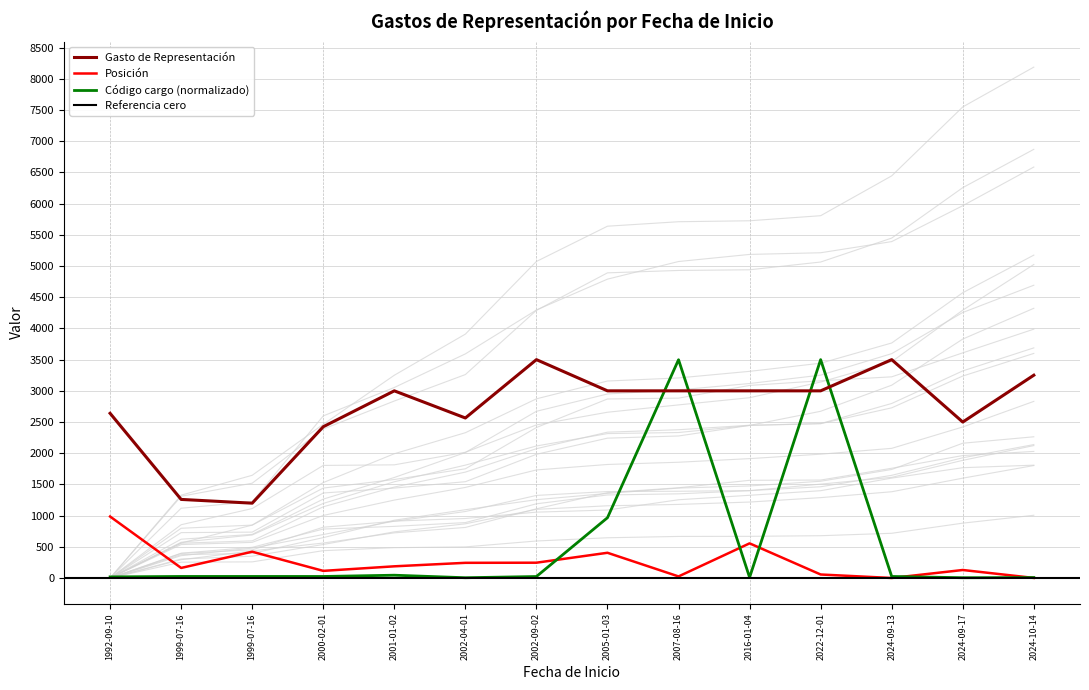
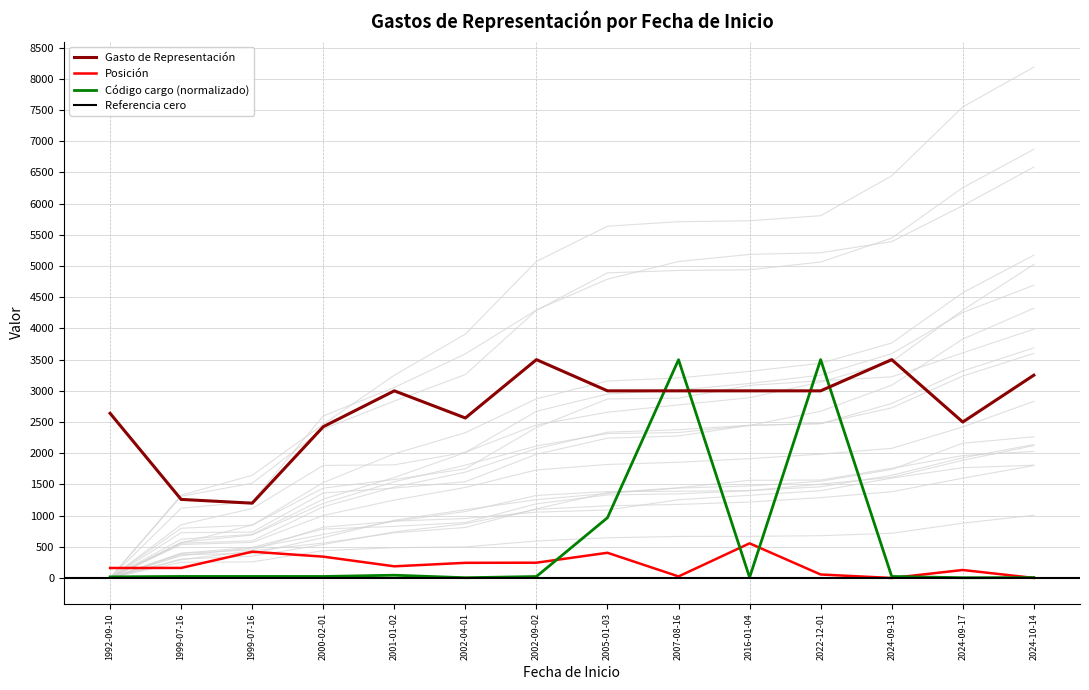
Posición, 1992-09-10: 1000 -> 200
Posición, 2000-02-01: 100 -> 300
